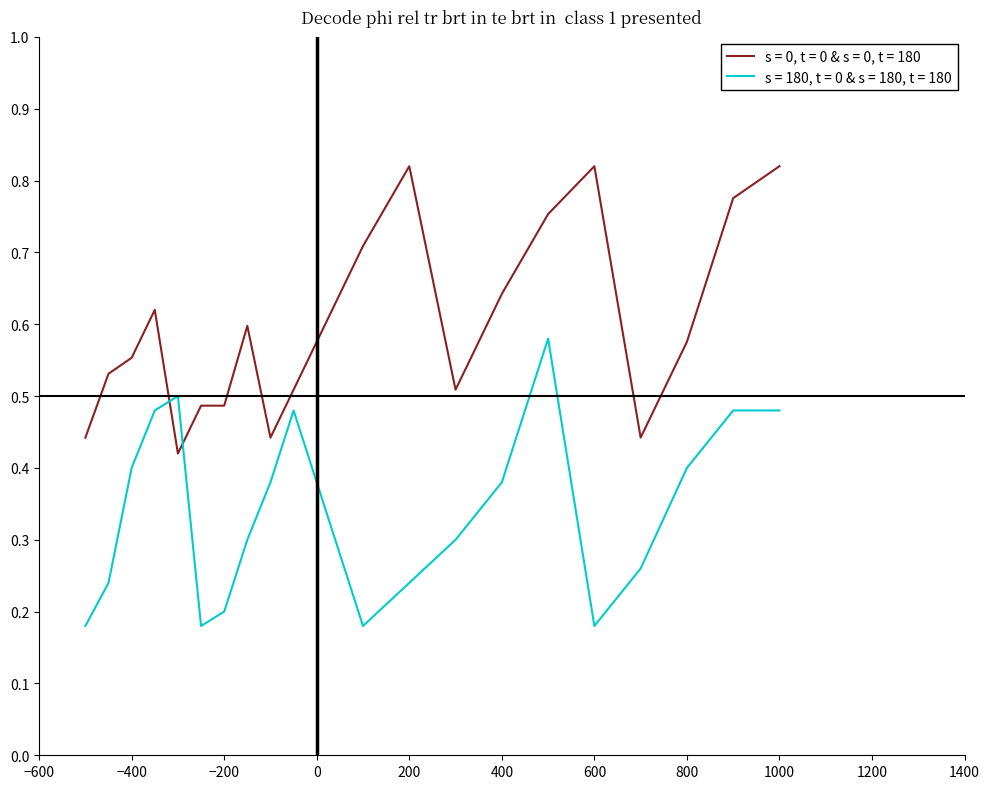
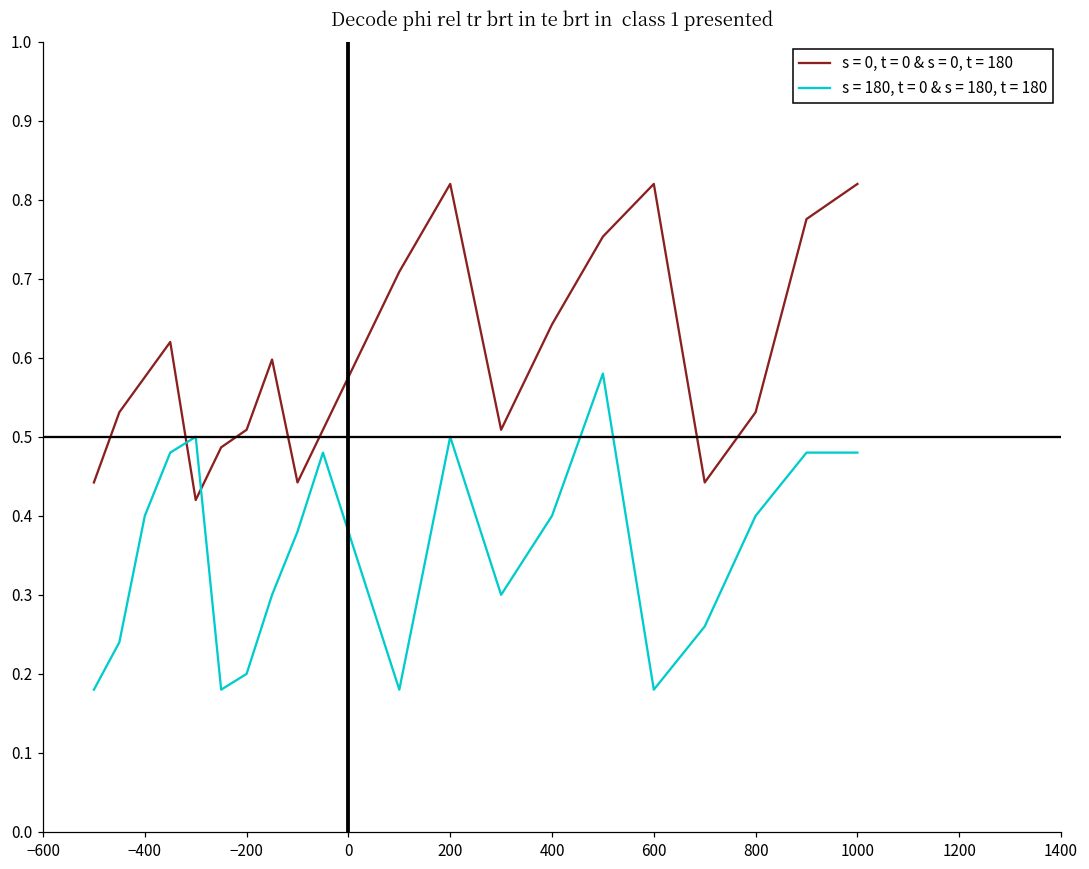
s = 0, t = 0 & s = 0, t = 180, −400: 0.55 -> 0.58
s = 0, t = 0 & s = 0, t = 180, −200: 0.49 -> 0.51
s = 180, t = 0 & s = 180, t = 180, 200: 0.24 -> 0.50
s = 180, t = 0 & s = 180, t = 180, 400: 0.38 -> 0.40
s = 0, t = 0 & s = 0, t = 180, 800: 0.58 -> 0.53
